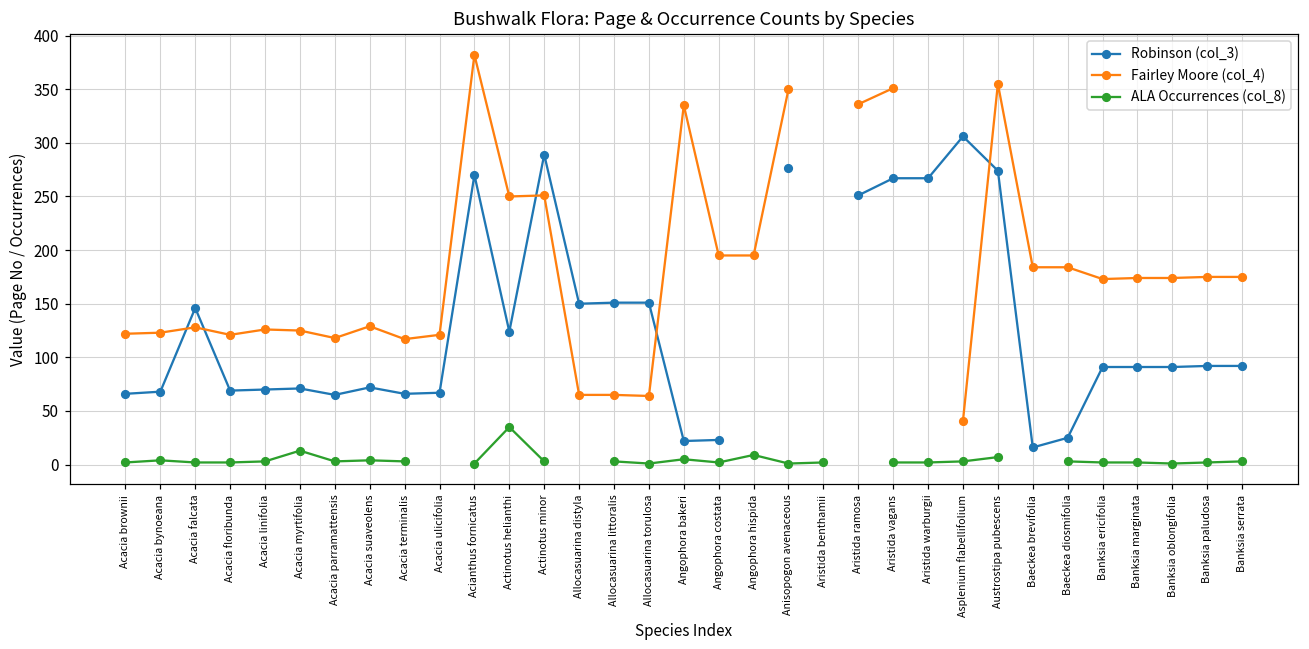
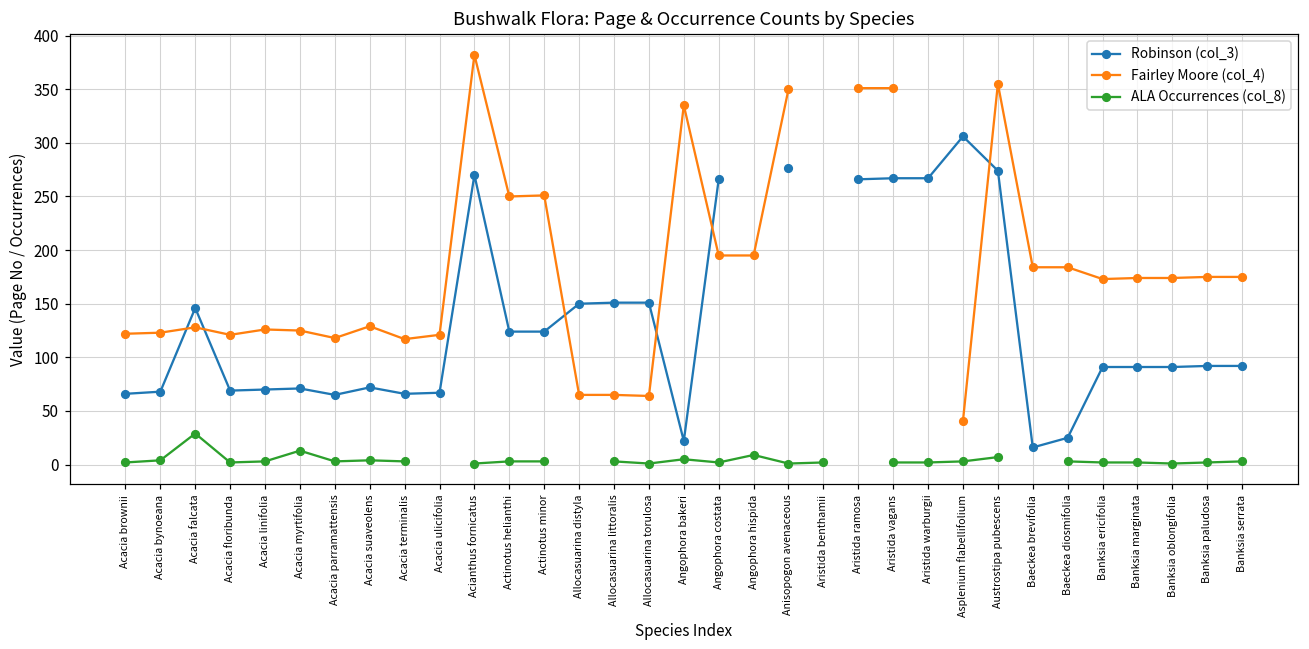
ALA Occurrences (col_8), Acacia falcata: 0 -> 30
ALA Occurrences (col_8), Actinotus helianthi: 40 -> 0
Robinson (col_3), Actinotus minor: 290 -> 120
Robinson (col_3), Angophora costata: 20 -> 270
Robinson (col_3), Aristida ramosa: 250 -> 270
Fairley Moore (col_4), Aristida ramosa: 340 -> 350
